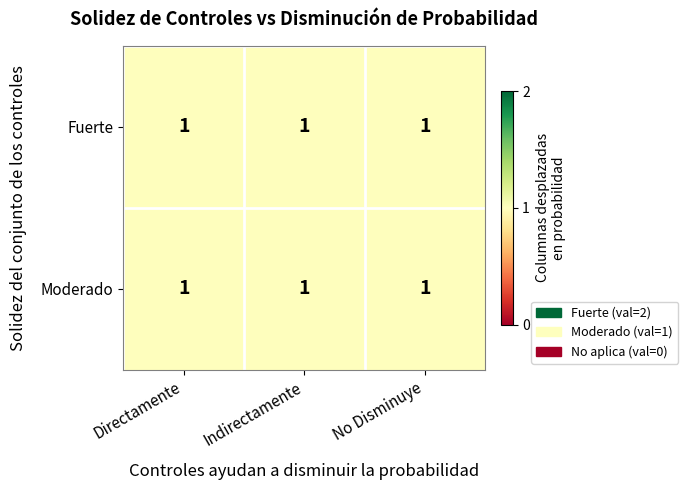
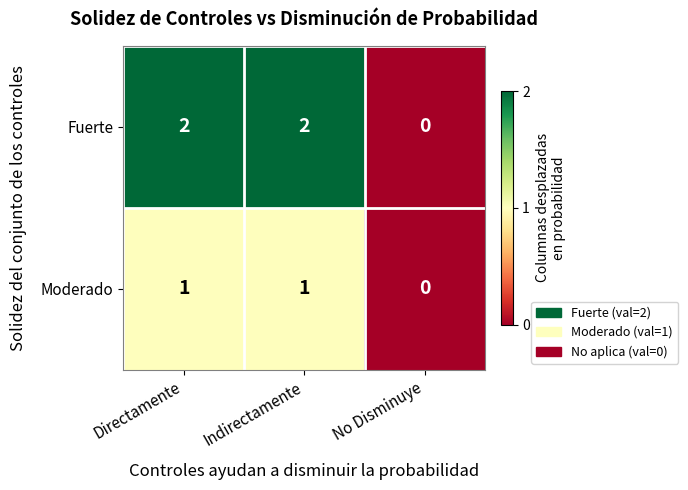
Fuerte, Directamente: 1 -> 2
Fuerte, Indirectamente: 1 -> 2
Fuerte, No Disminuye: 1 -> 0
Moderado, No Disminuye: 1 -> 0
